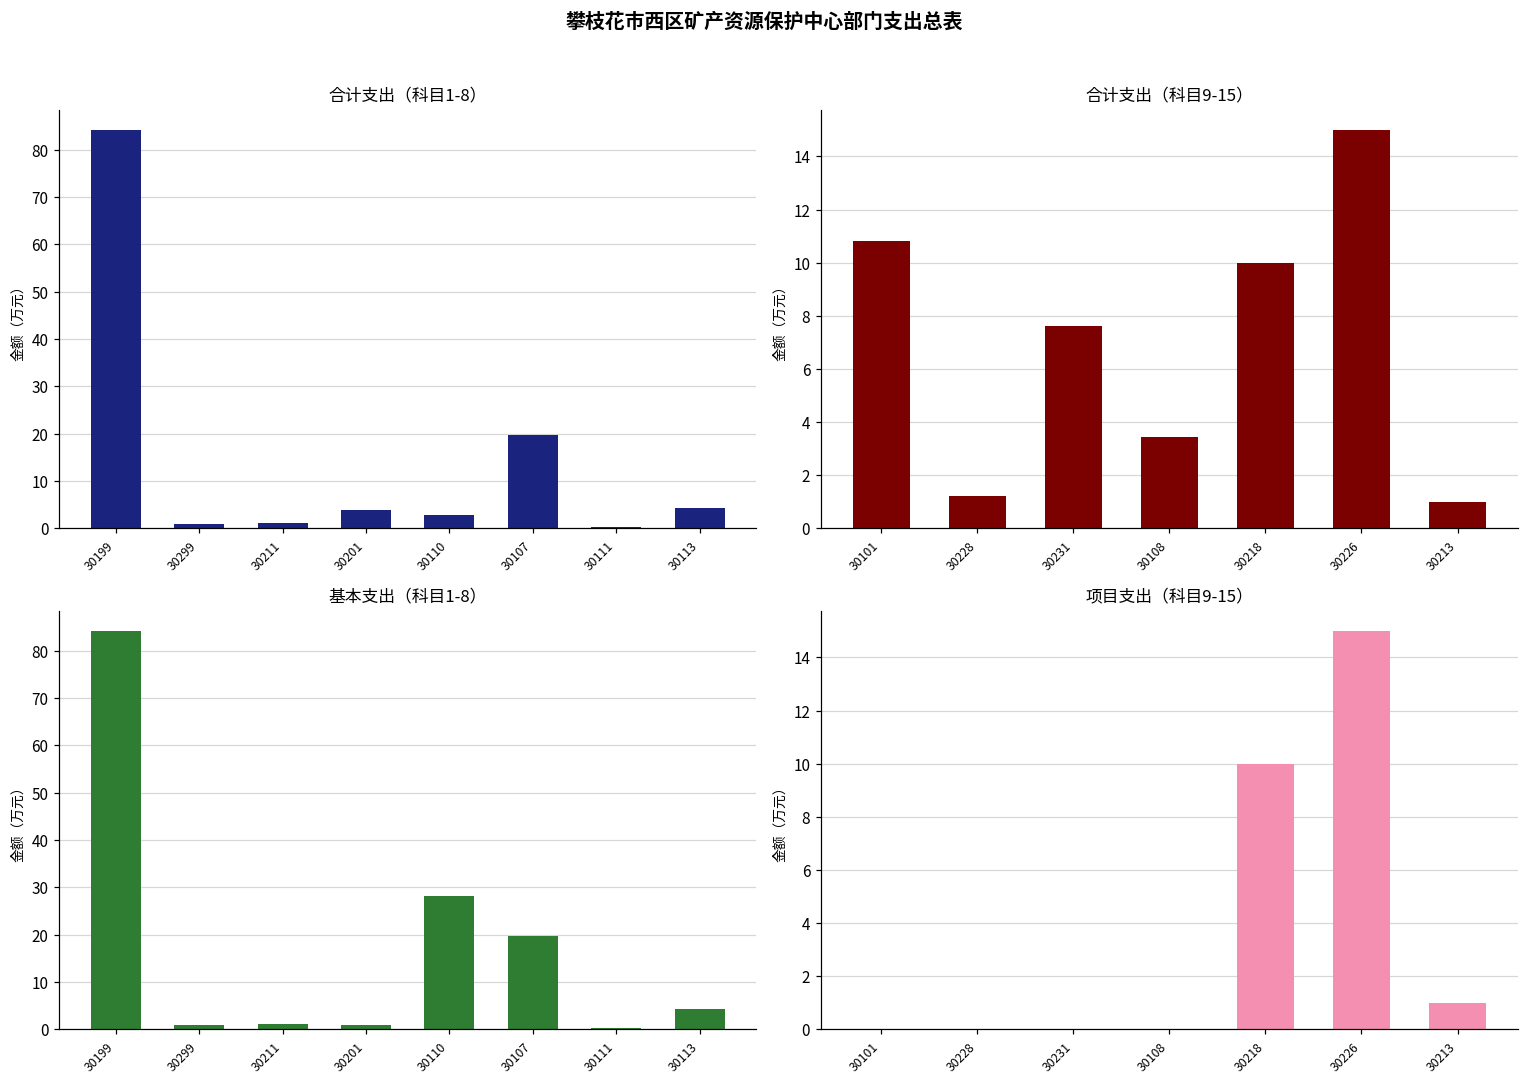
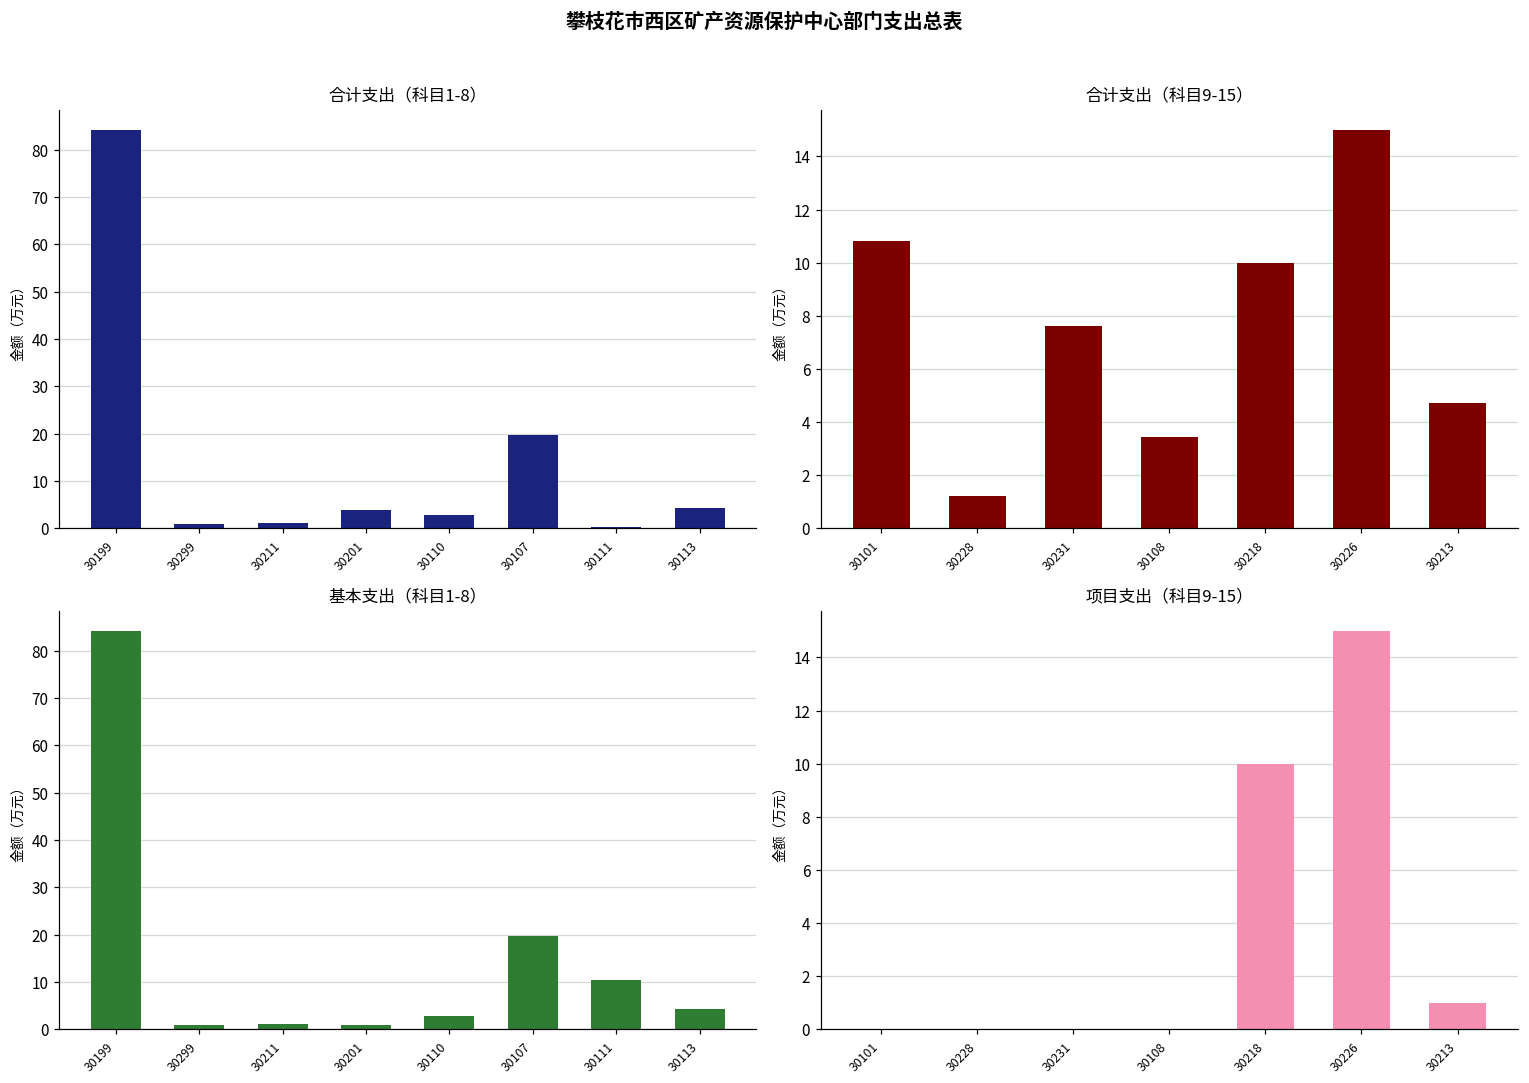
合计支出（科目9-15）, 30213: 1.0 -> 4.7
基本支出（科目1-8）, 30110: 28 -> 3
基本支出（科目1-8）, 30111: 0 -> 10
